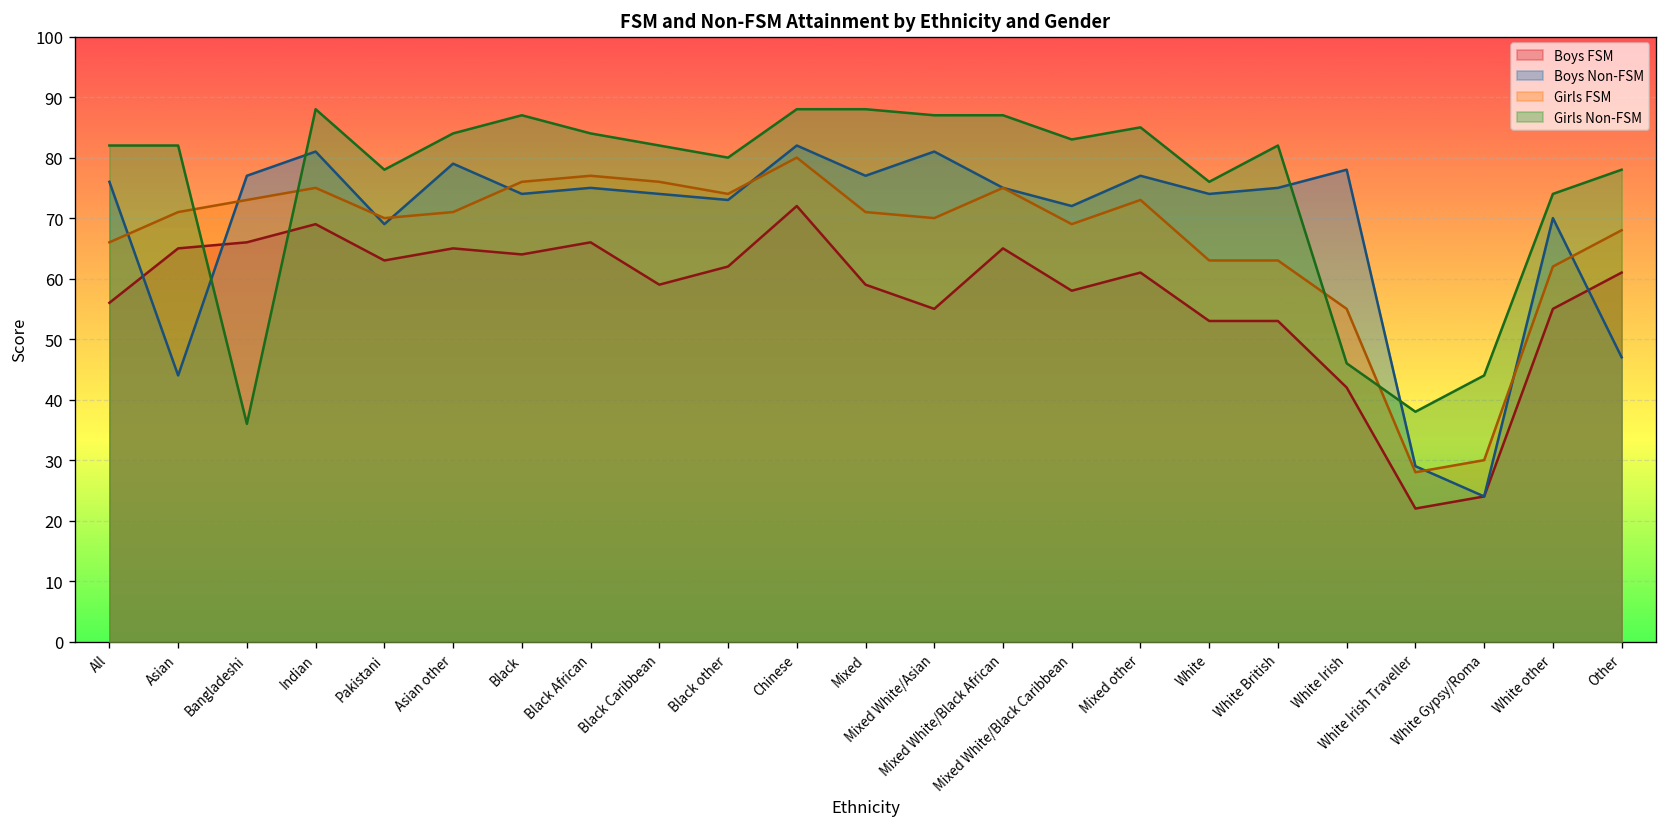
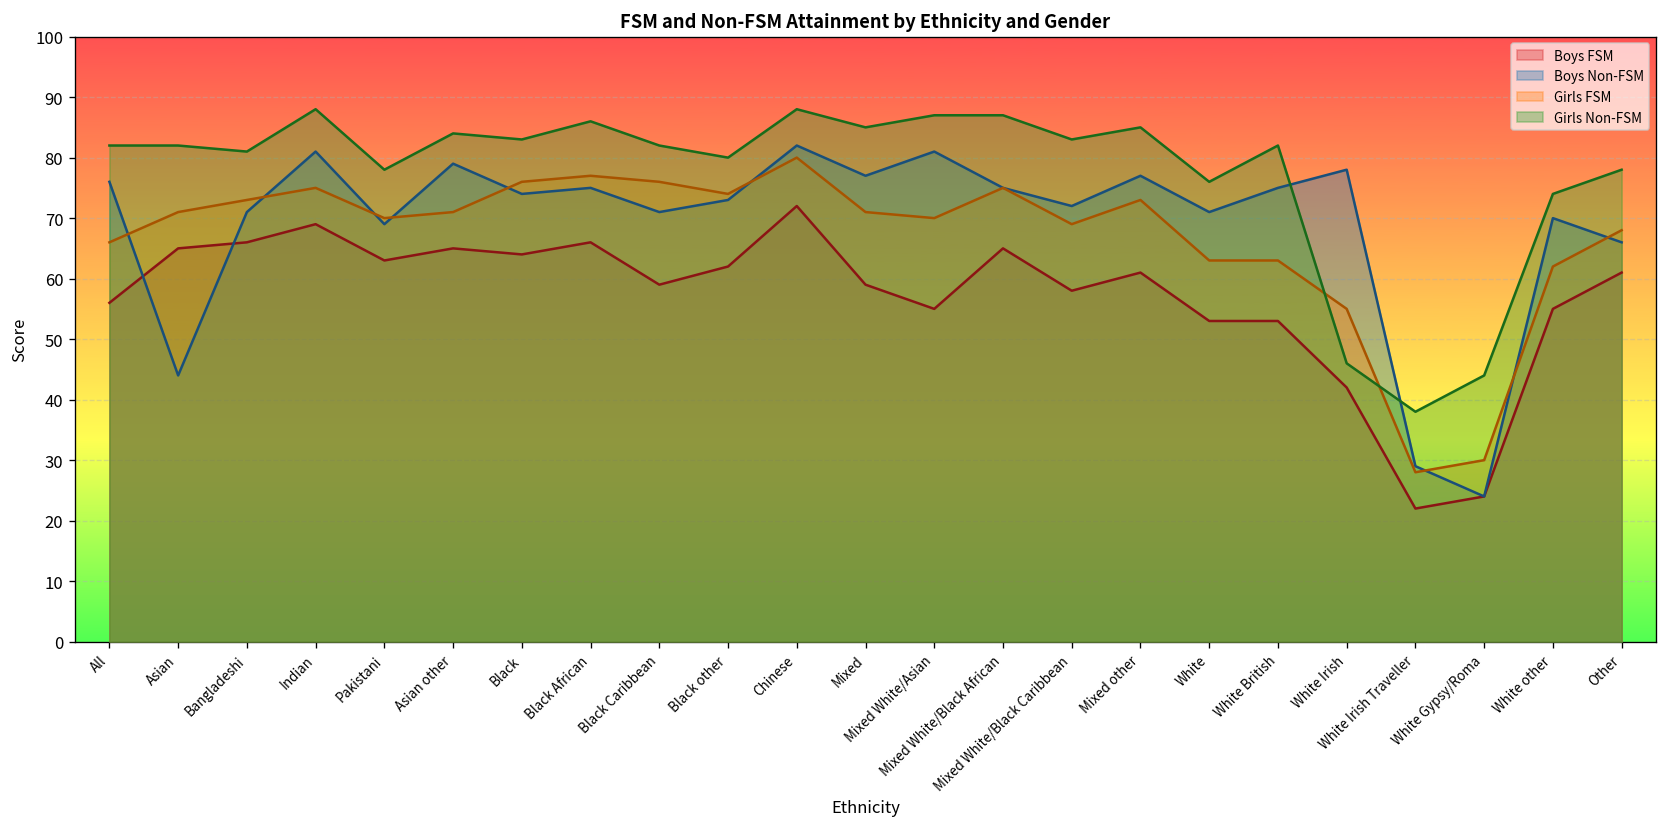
Boys Non-FSM, Bangladeshi: 77 -> 71
Girls Non-FSM, Bangladeshi: 36 -> 81
Girls Non-FSM, Black: 87 -> 83
Girls Non-FSM, Black African: 84 -> 86
Boys Non-FSM, Black Caribbean: 74 -> 71
Girls Non-FSM, Mixed: 88 -> 85
Boys Non-FSM, White: 74 -> 71
Boys Non-FSM, Other: 47 -> 66
